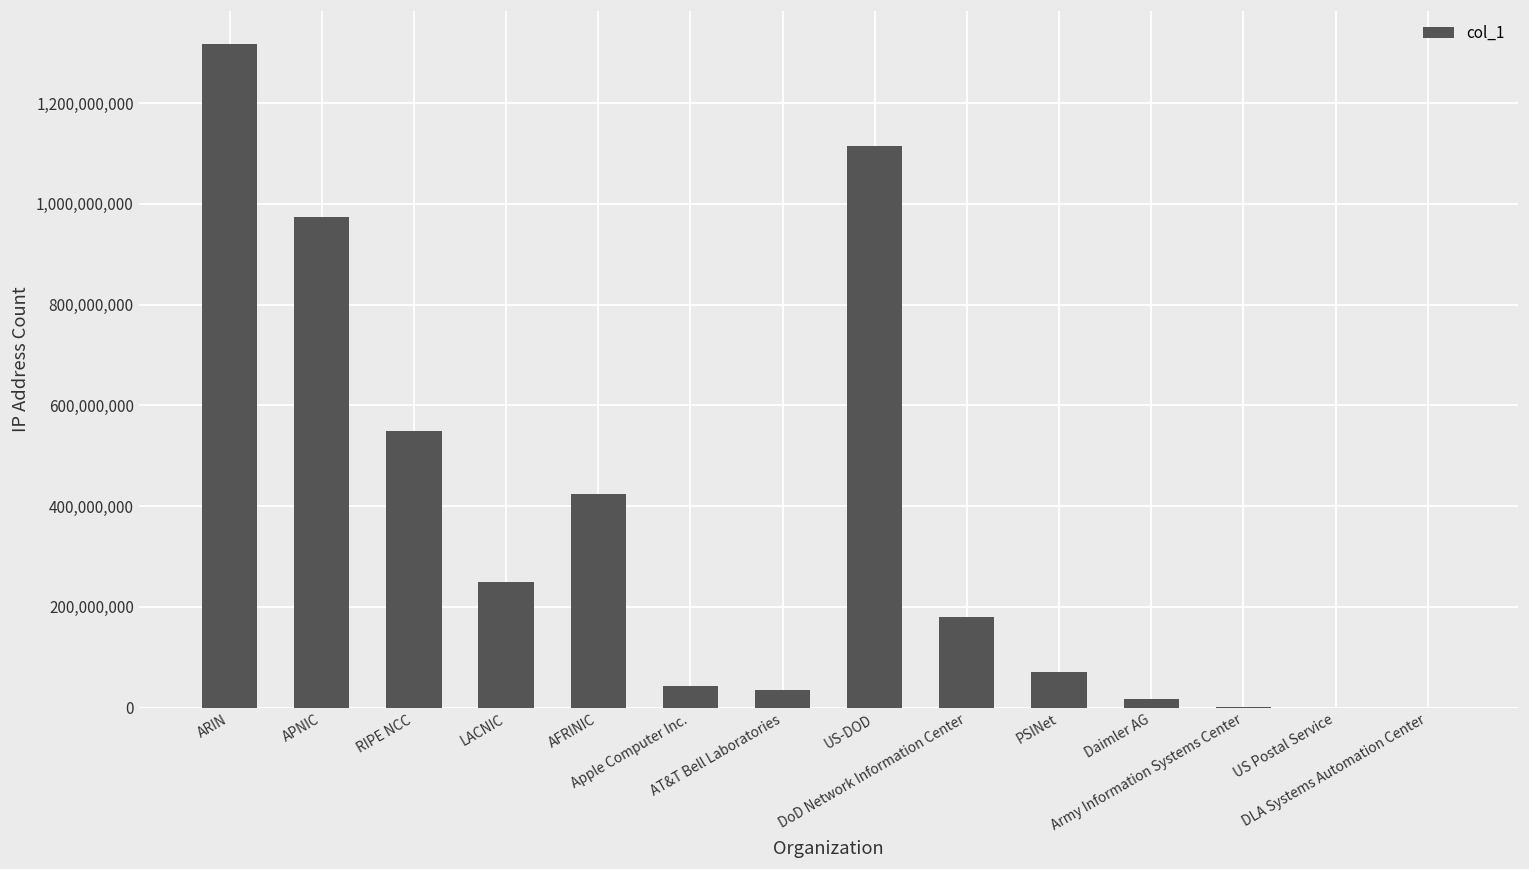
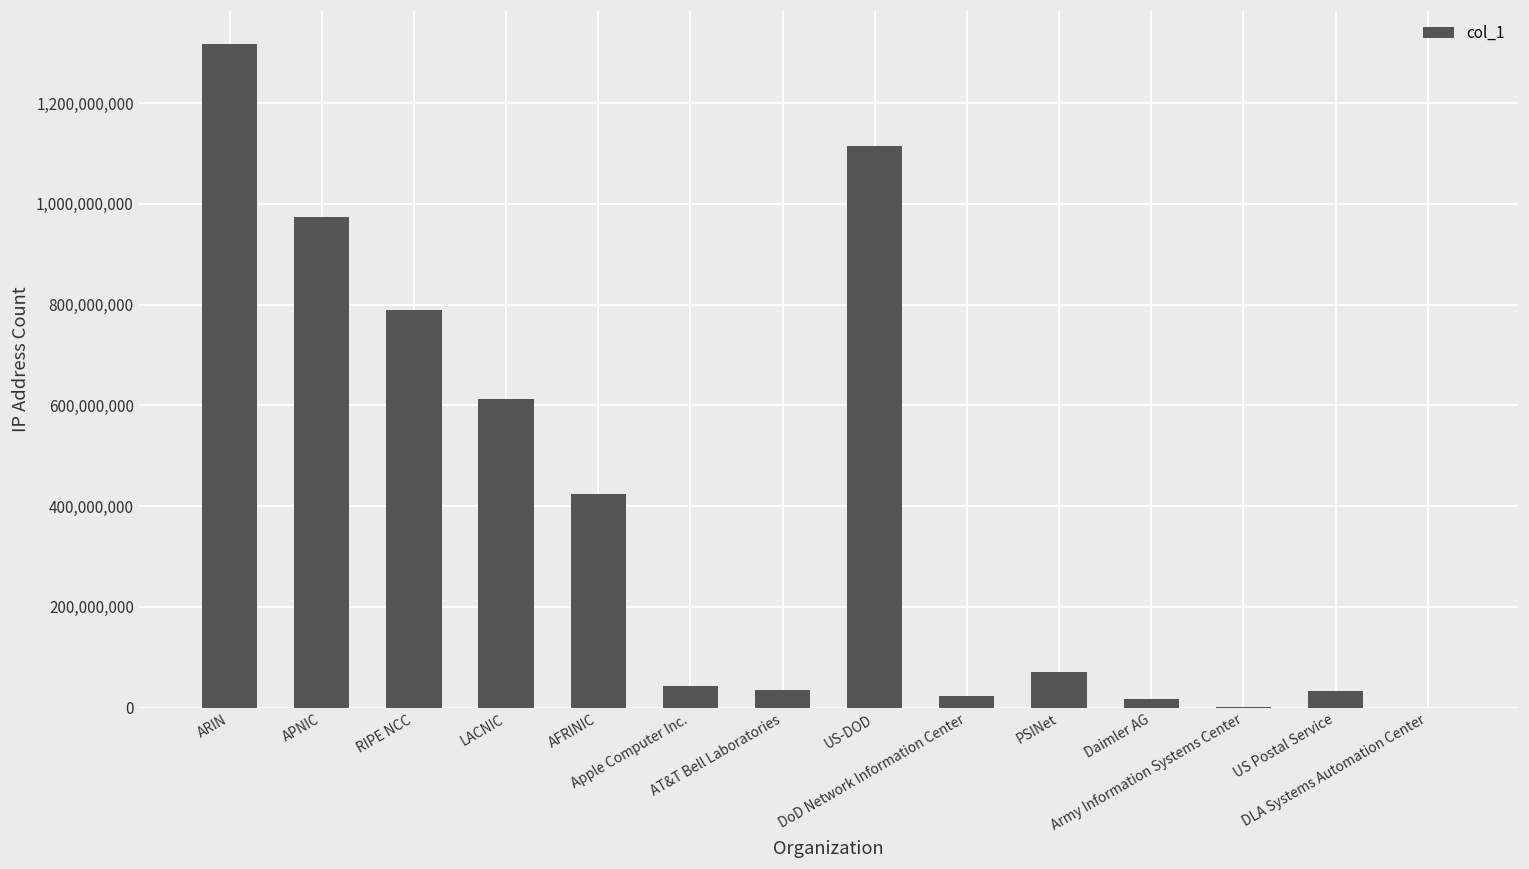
RIPE NCC: 550,000,000 -> 790,000,000
LACNIC: 250,000,000 -> 610,000,000
DoD Network Information Center: 180,000,000 -> 20,000,000
US Postal Service: 0 -> 30,000,000
